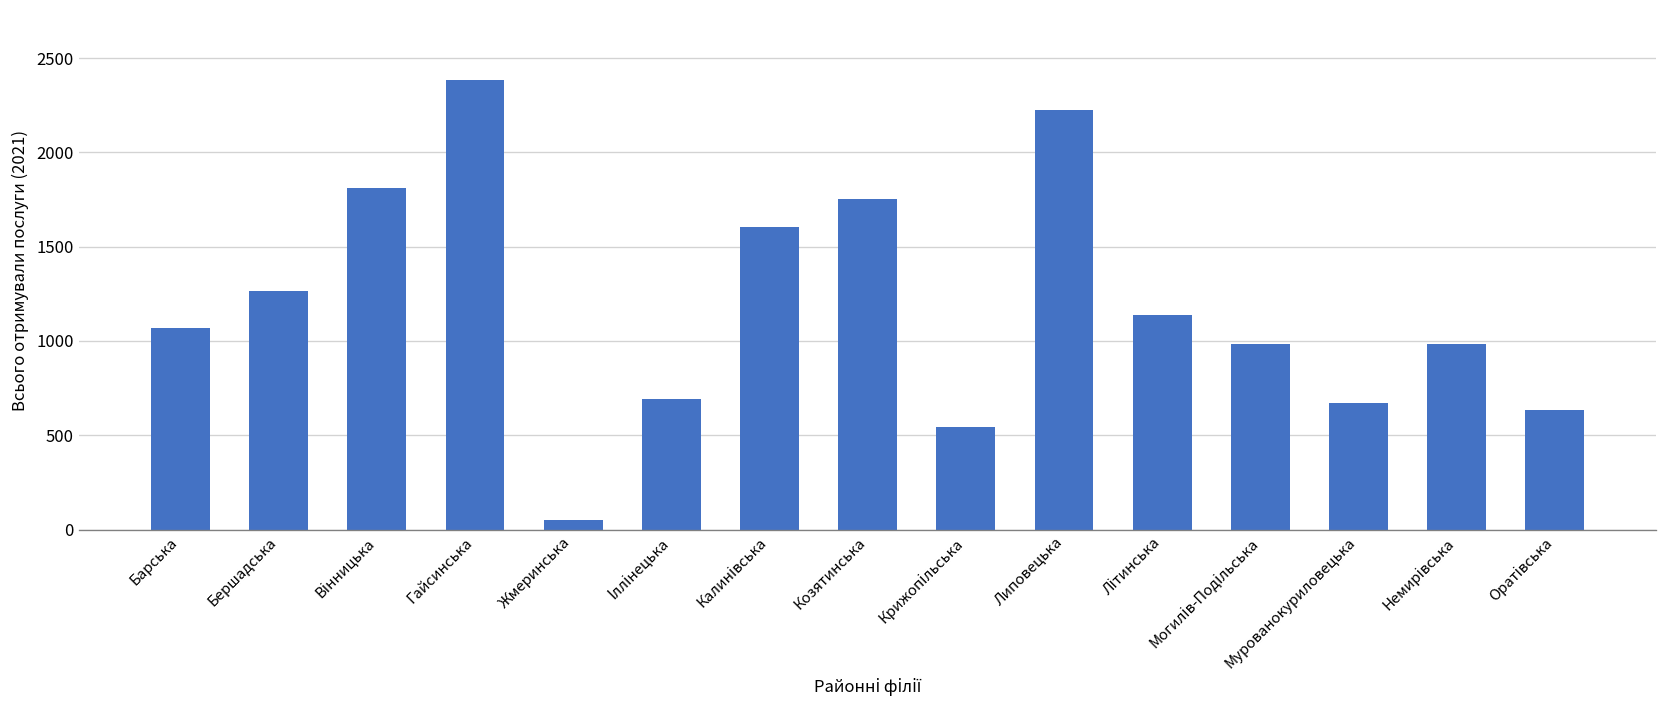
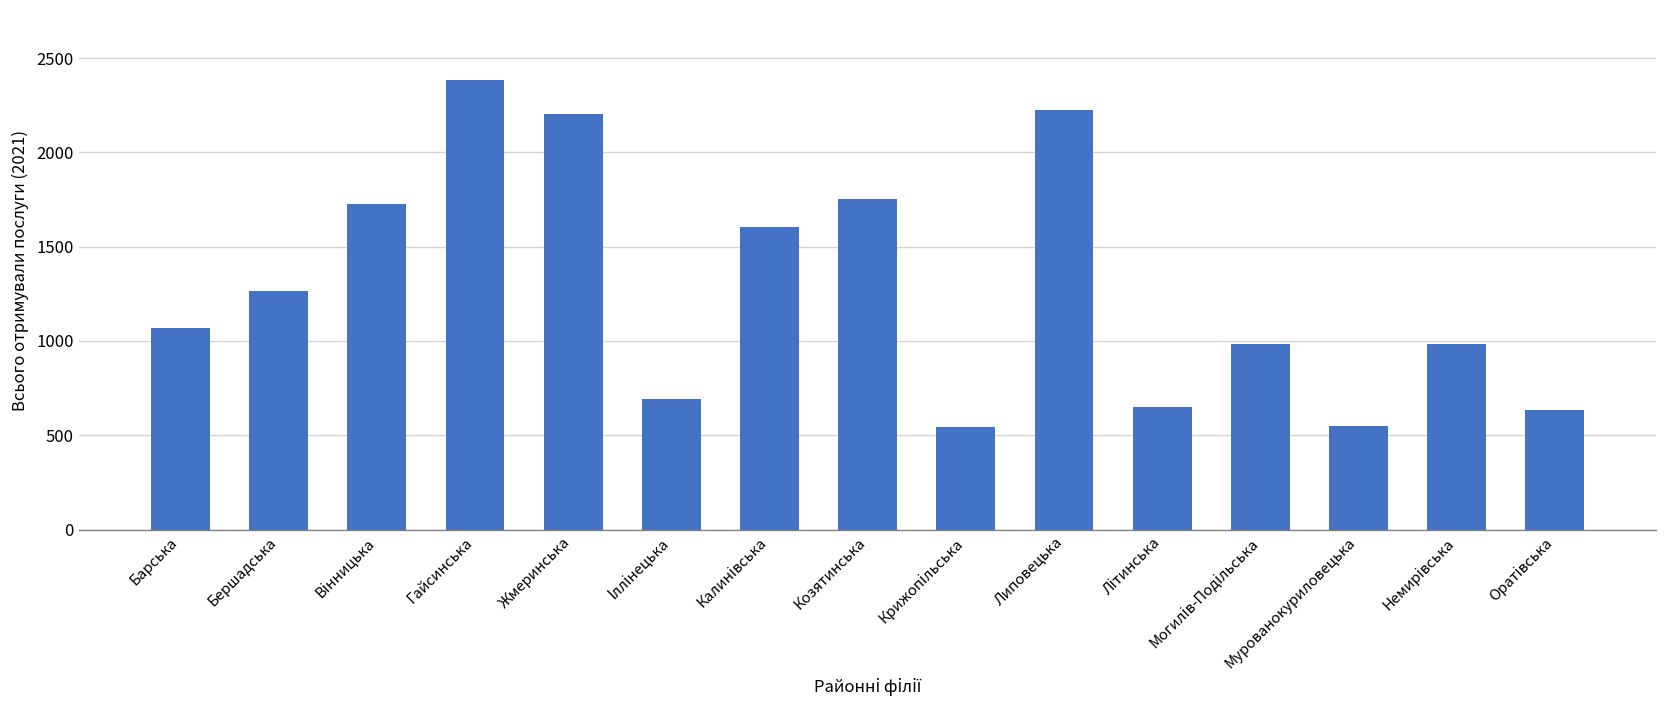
Вінницька: 1810 -> 1720
Жмеринська: 50 -> 2200
Літинська: 1140 -> 650
Мурованокуриловецька: 670 -> 550
